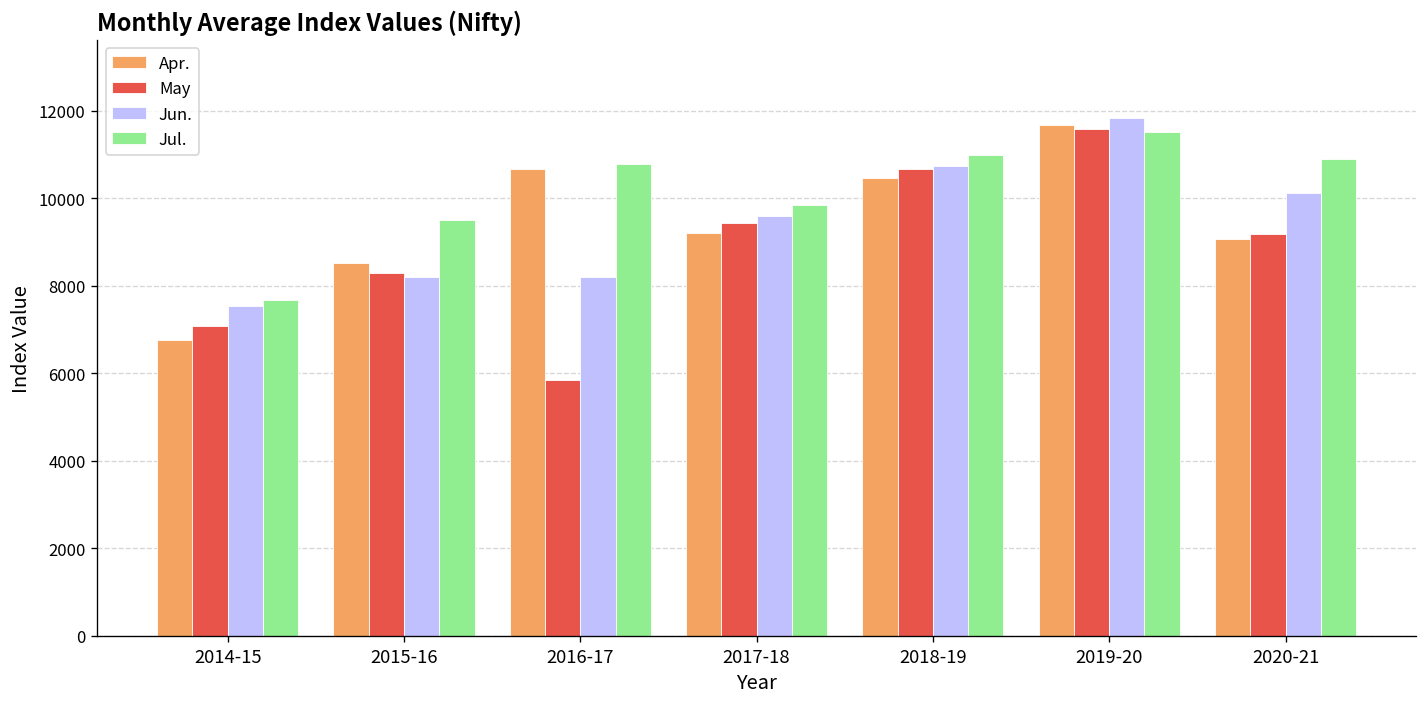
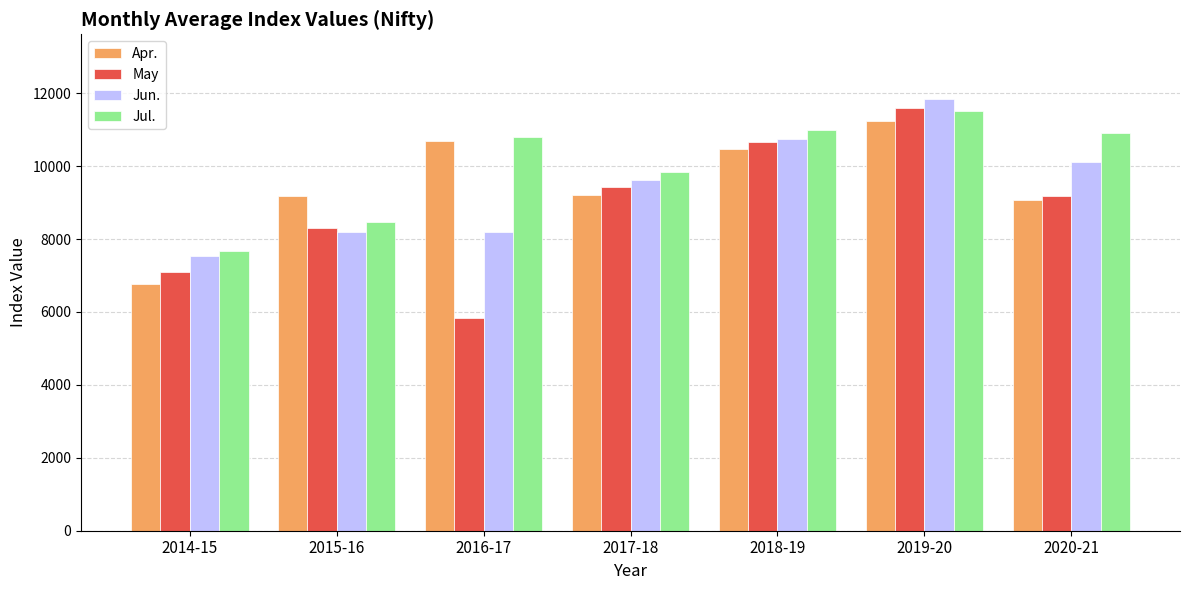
Apr., 2015-16: 8500 -> 9200
Jul., 2015-16: 9500 -> 8500
Apr., 2019-20: 11700 -> 11200
